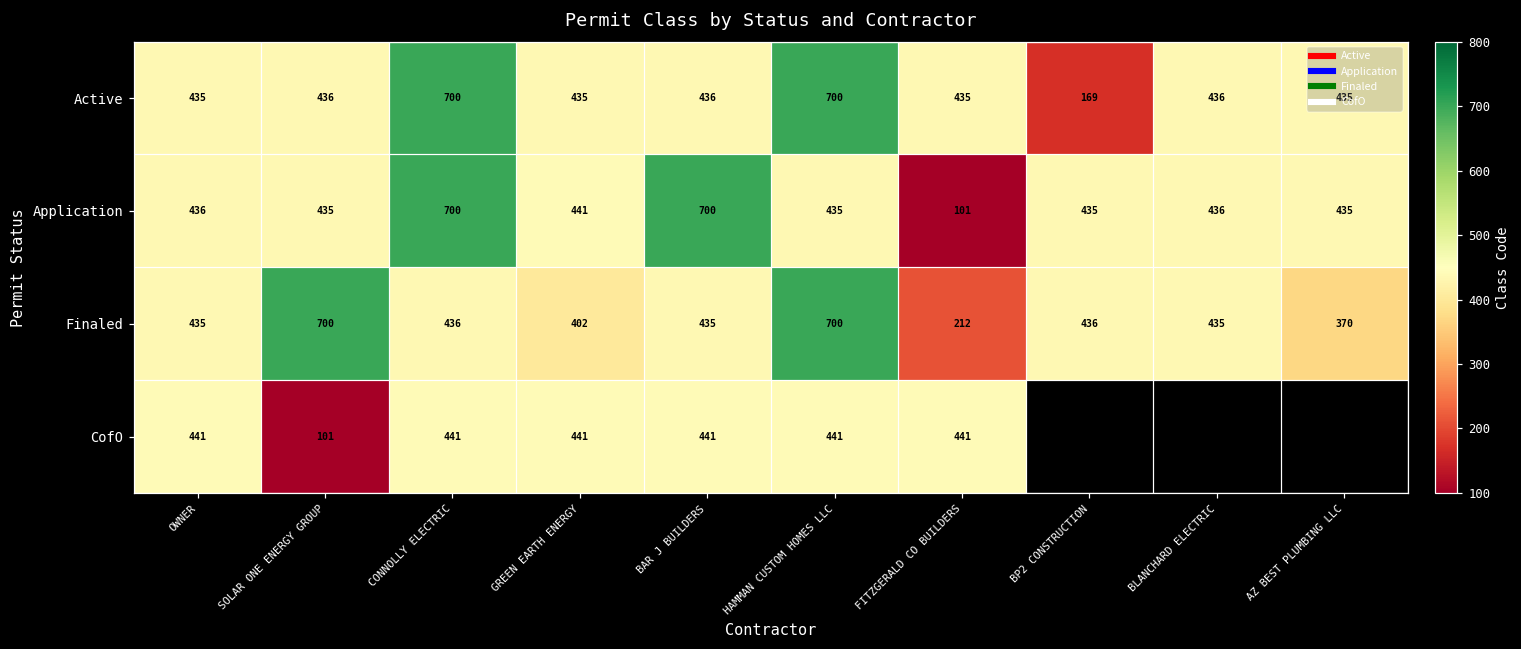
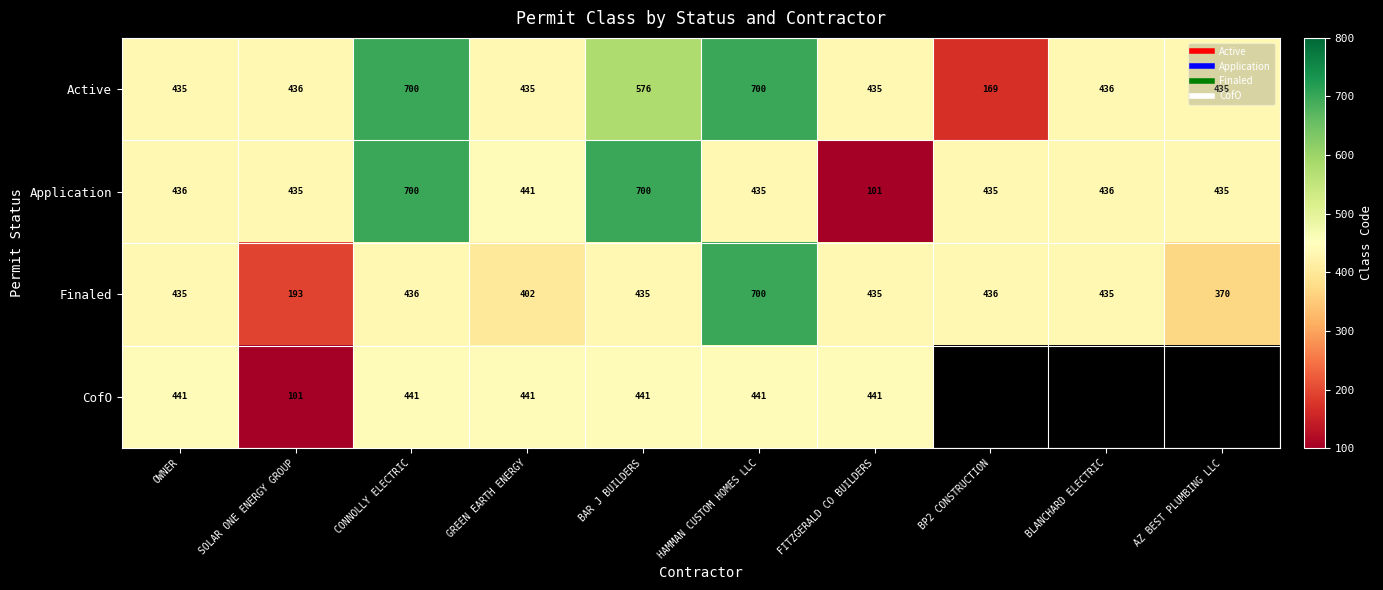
Active, BAR J BUILDERS: 436 -> 576
Finaled, SOLAR ONE ENERGY GROUP: 700 -> 193
Finaled, FITZGERALD CO BUILDERS: 212 -> 435
